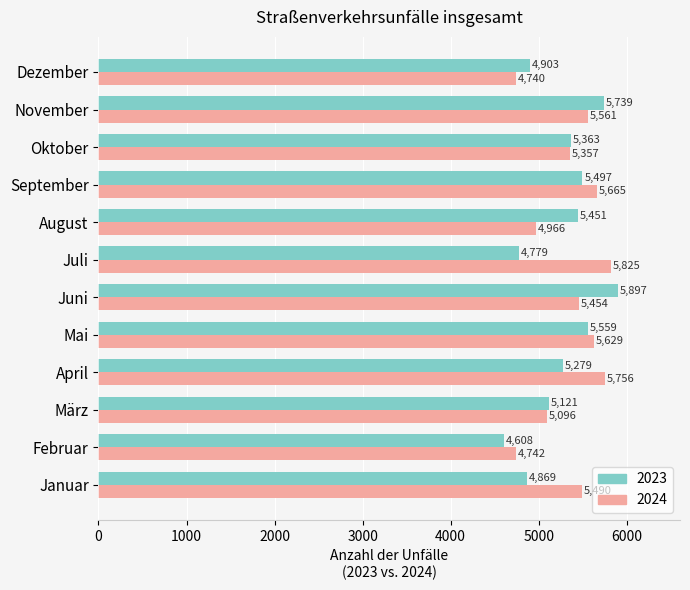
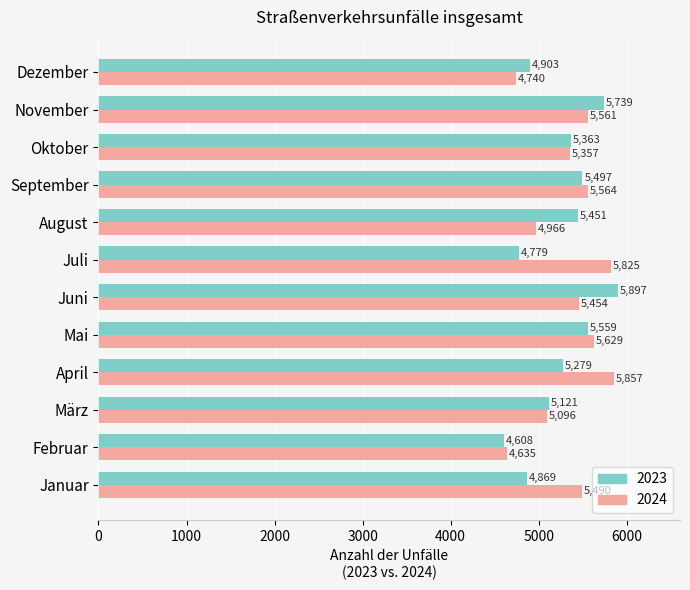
2024, September: 5,665 -> 5,564
2024, April: 5,756 -> 5,857
2024, Februar: 4,742 -> 4,635
